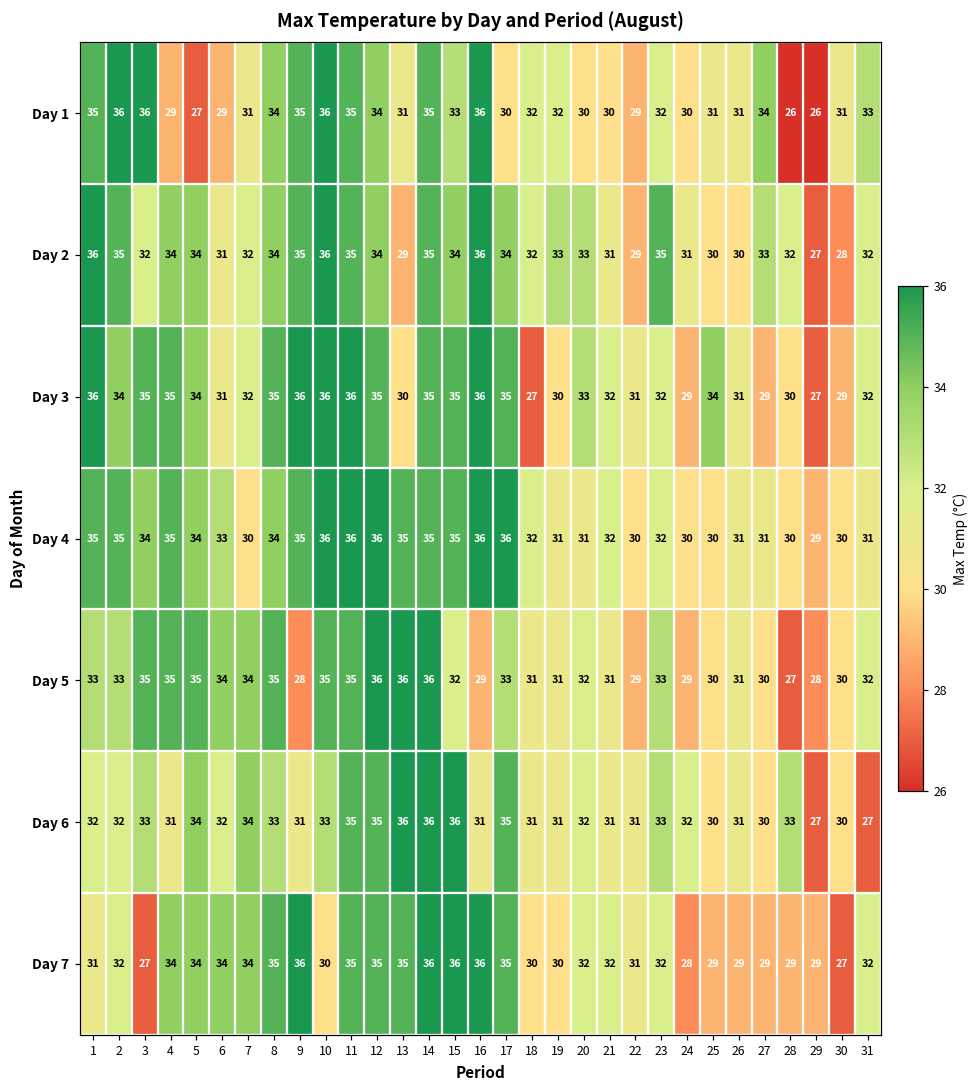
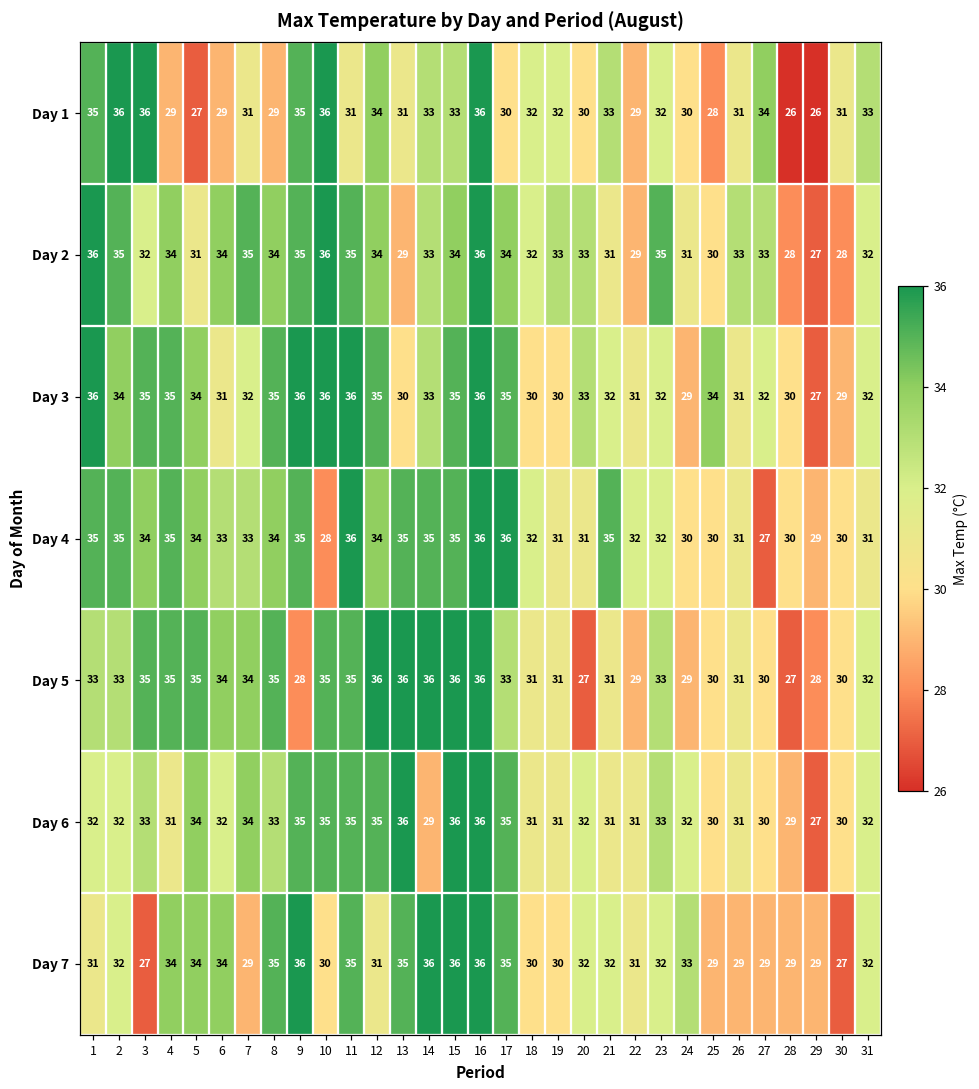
Day 1, 8: 34 -> 29
Day 1, 11: 35 -> 31
Day 1, 14: 35 -> 33
Day 1, 21: 30 -> 33
Day 1, 25: 31 -> 28
Day 2, 5: 34 -> 31
Day 2, 6: 31 -> 34
Day 2, 7: 32 -> 35
Day 2, 14: 35 -> 33
Day 2, 26: 30 -> 33
Day 2, 28: 32 -> 28
Day 3, 14: 35 -> 33
Day 3, 18: 27 -> 30
Day 3, 27: 29 -> 32
Day 4, 7: 30 -> 33
Day 4, 10: 36 -> 28
Day 4, 12: 36 -> 34
Day 4, 21: 32 -> 35
Day 4, 22: 30 -> 32
Day 4, 27: 31 -> 27
Day 5, 15: 32 -> 36
Day 5, 16: 29 -> 36
Day 5, 20: 32 -> 27
Day 6, 9: 31 -> 35
Day 6, 10: 33 -> 35
Day 6, 14: 36 -> 29
Day 6, 16: 31 -> 36
Day 6, 28: 33 -> 29
Day 6, 31: 27 -> 32
Day 7, 7: 34 -> 29
Day 7, 12: 35 -> 31
Day 7, 24: 28 -> 33
